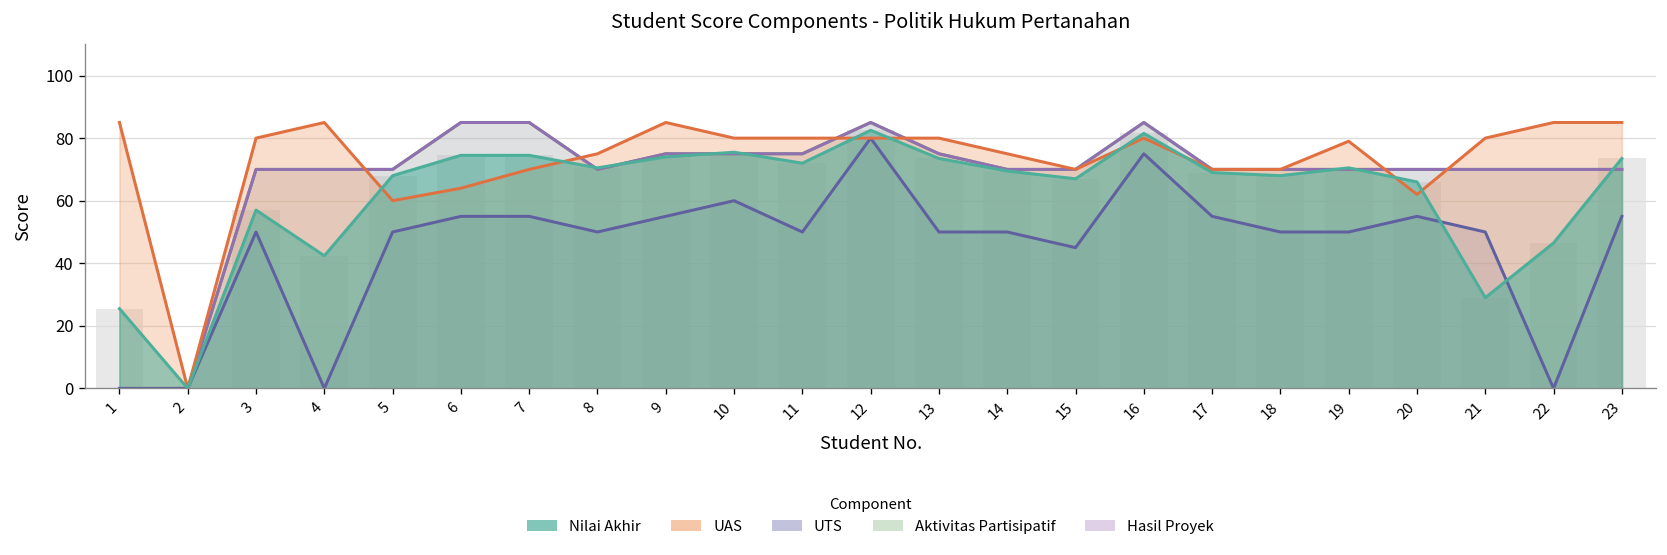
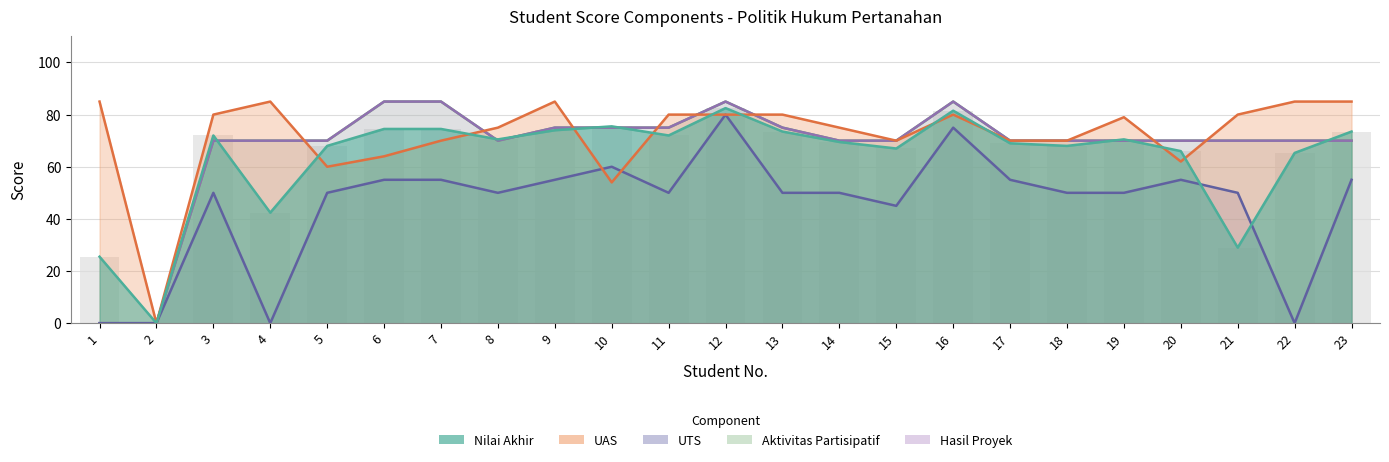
Nilai Akhir, 3: 57 -> 72
UAS, 10: 80 -> 54
Nilai Akhir, 22: 47 -> 65
